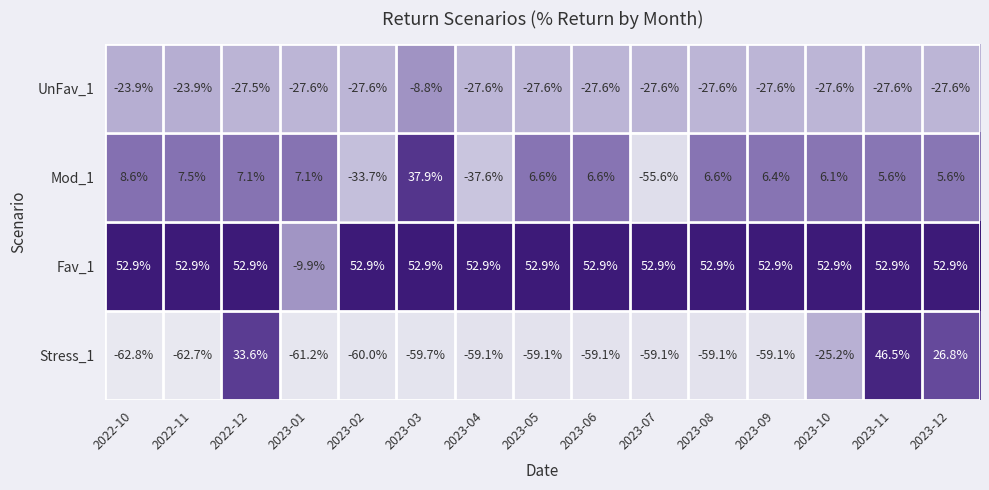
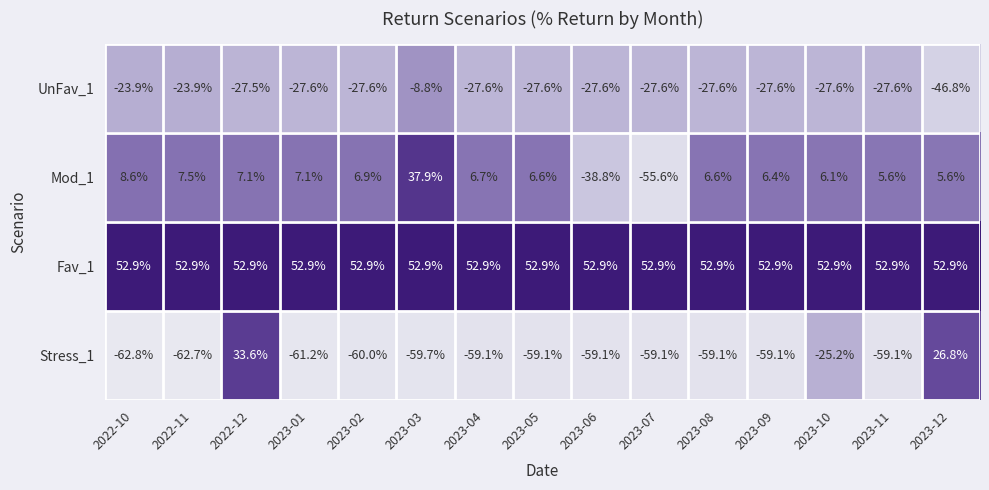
UnFav_1, 2023-12: -27.6% -> -46.8%
Mod_1, 2023-02: -33.7% -> 6.9%
Mod_1, 2023-04: -37.6% -> 6.7%
Mod_1, 2023-06: 6.6% -> -38.8%
Fav_1, 2023-01: -9.9% -> 52.9%
Stress_1, 2023-11: 46.5% -> -59.1%
